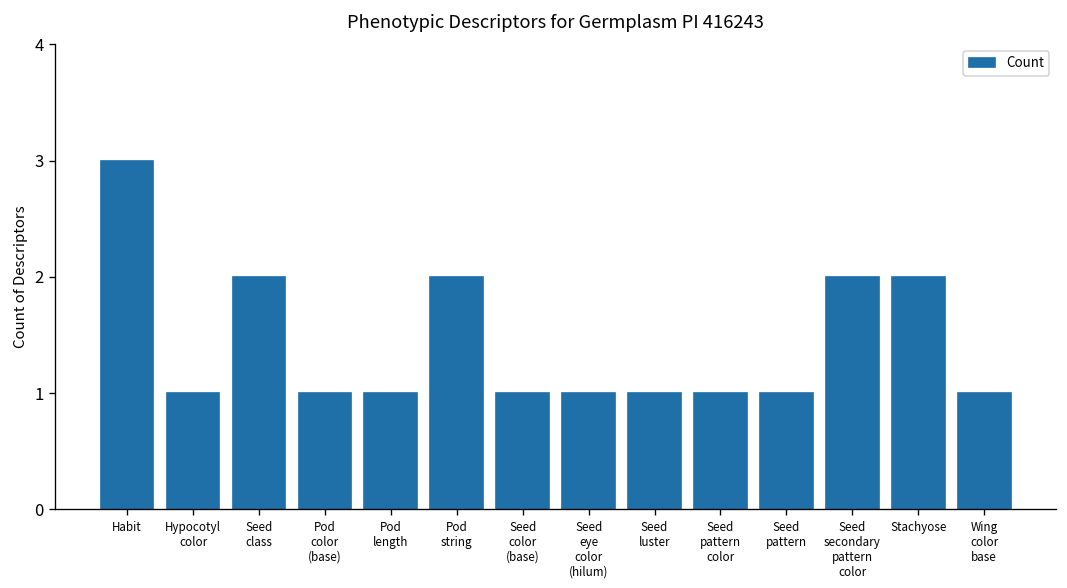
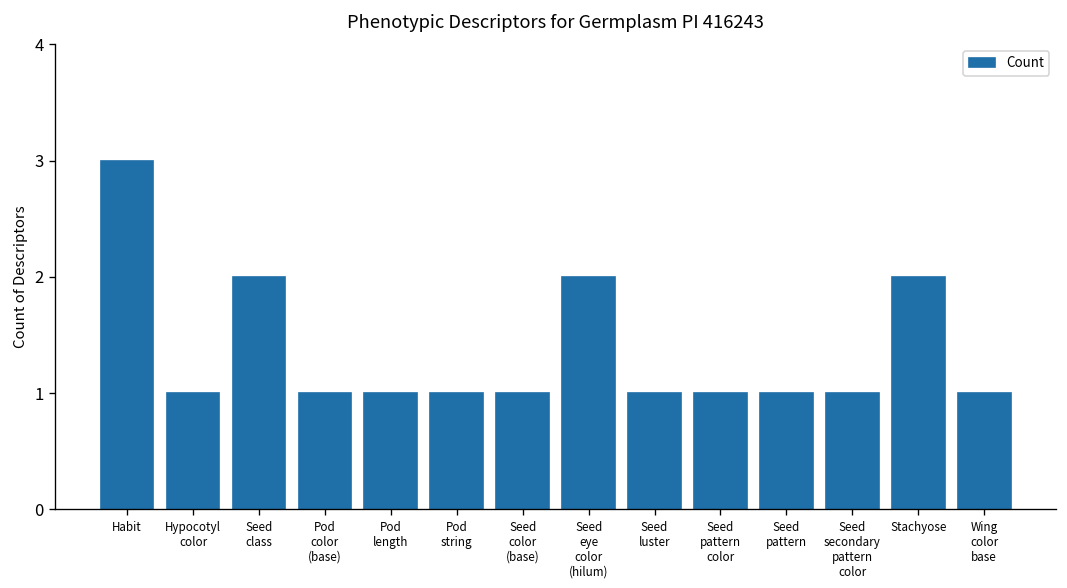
Pod string: 2 -> 1
Seed eye color (hilum): 1 -> 2
Seed secondary pattern color: 2 -> 1
